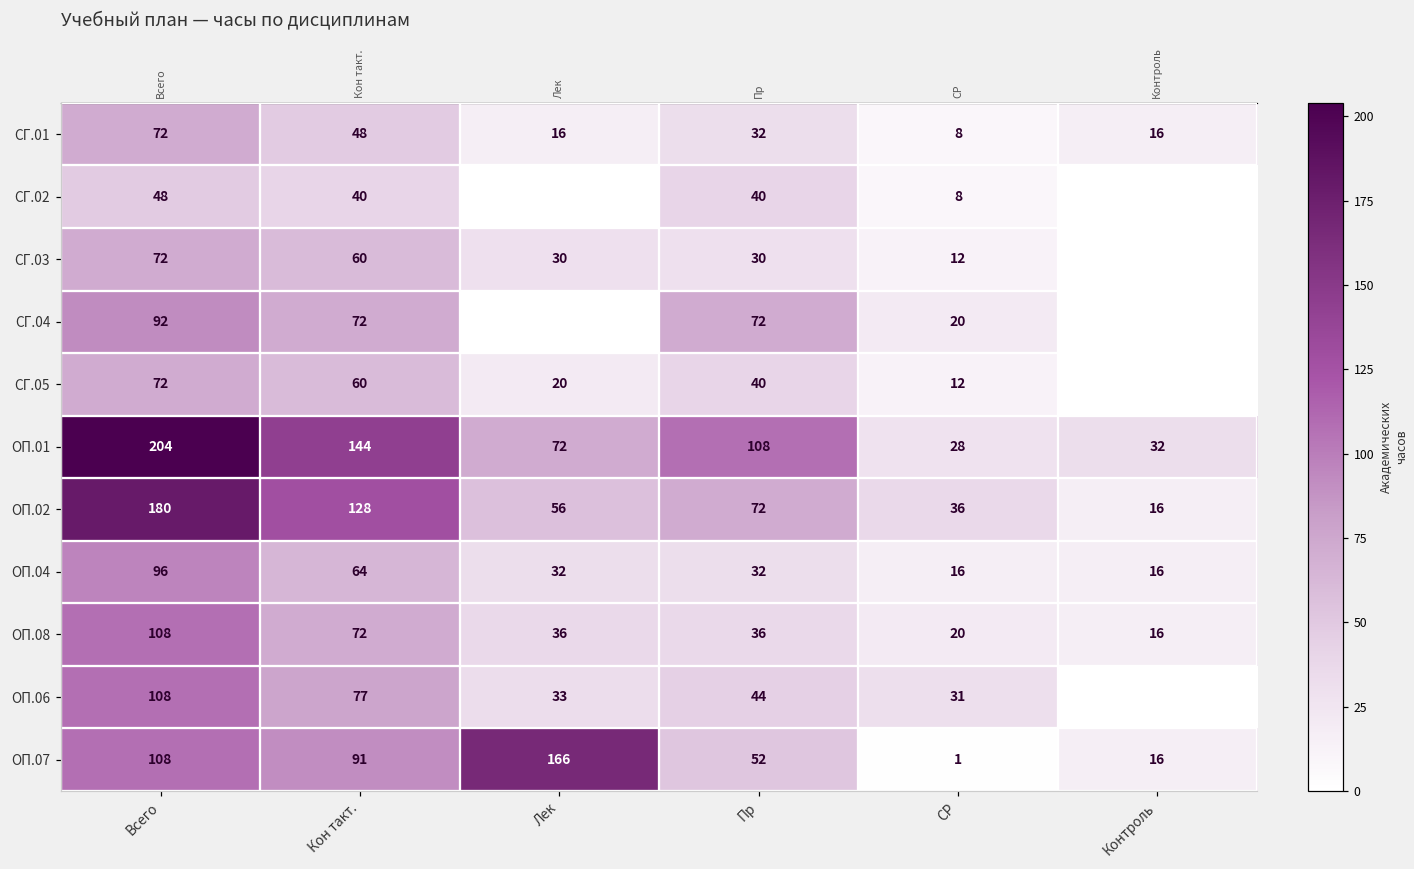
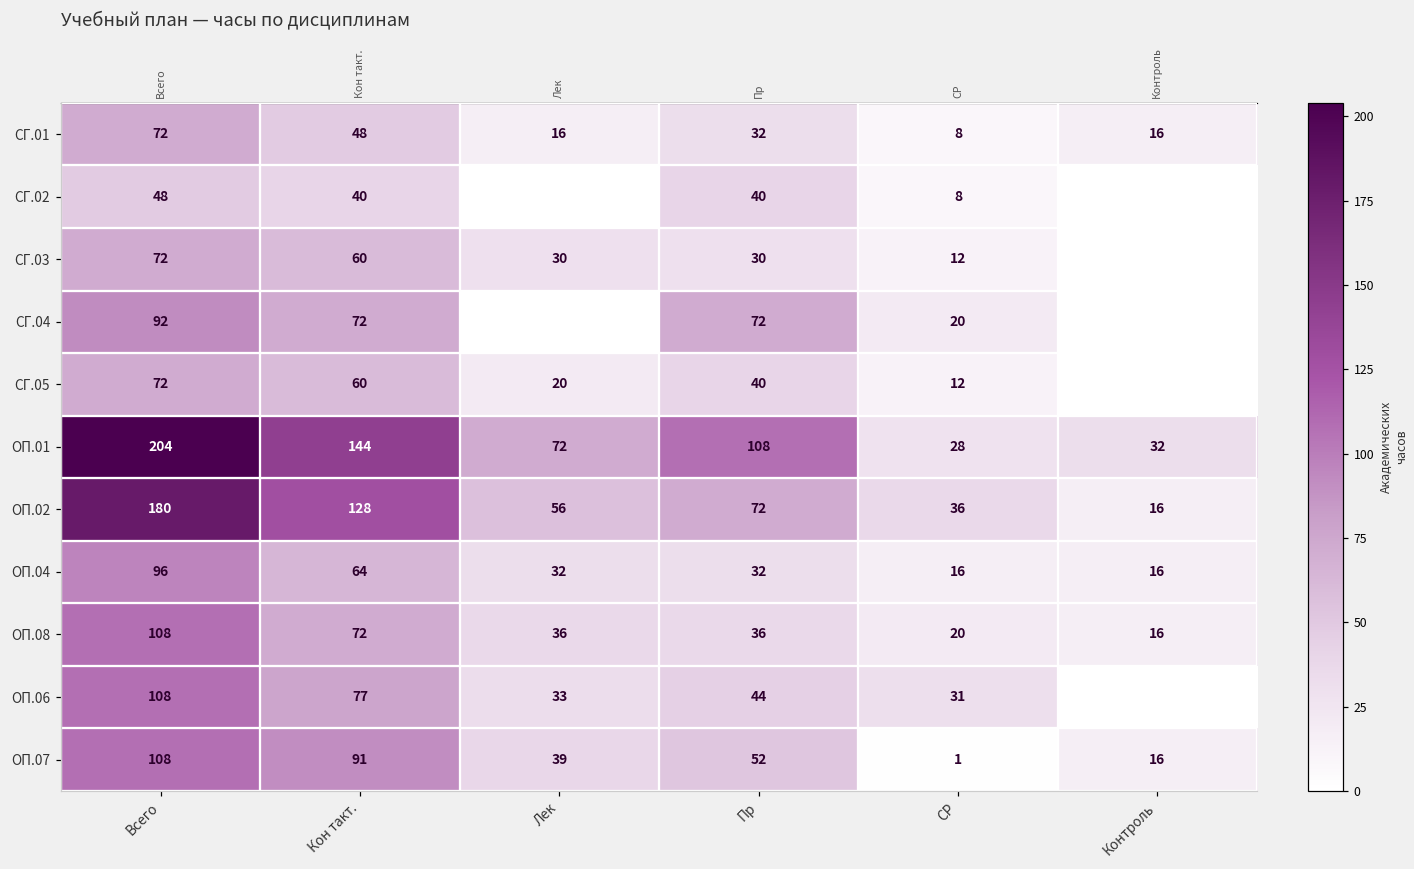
ОП.07, Лек: 166 -> 39
